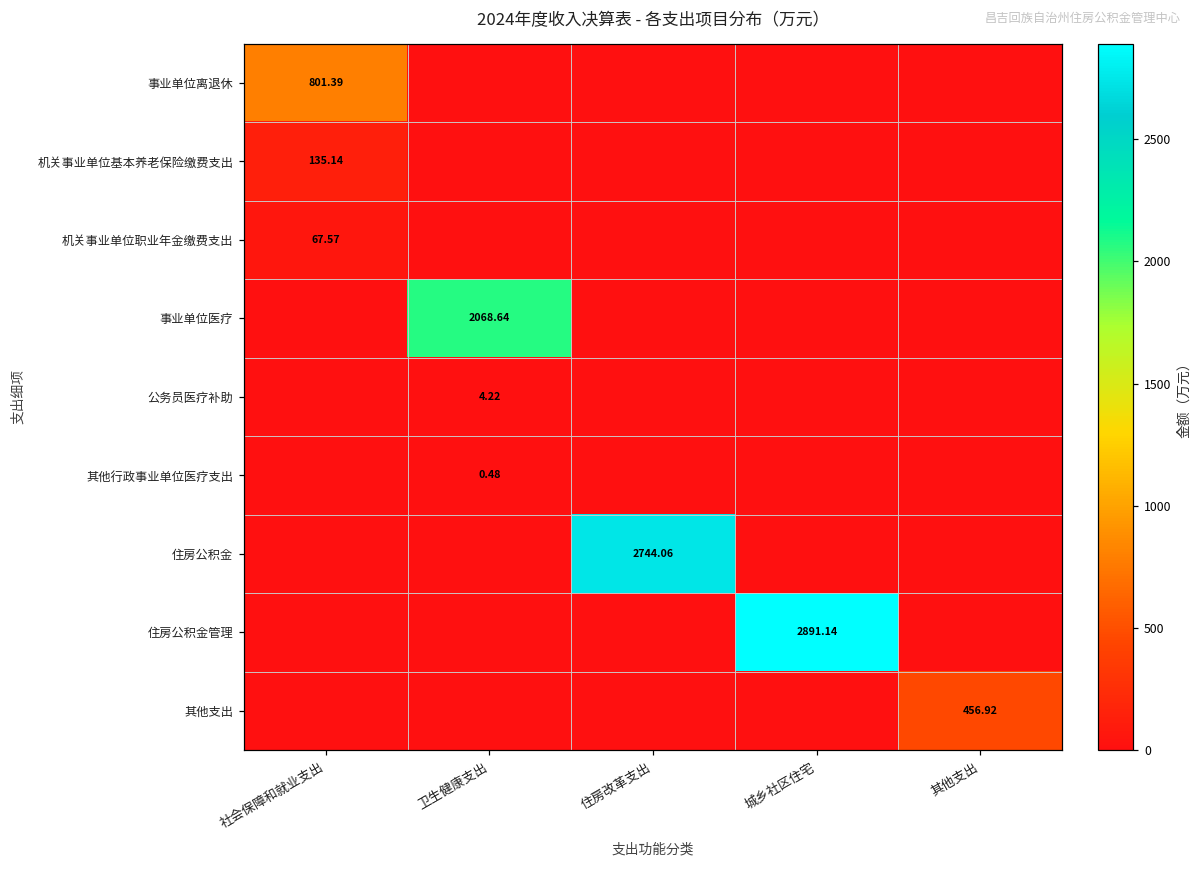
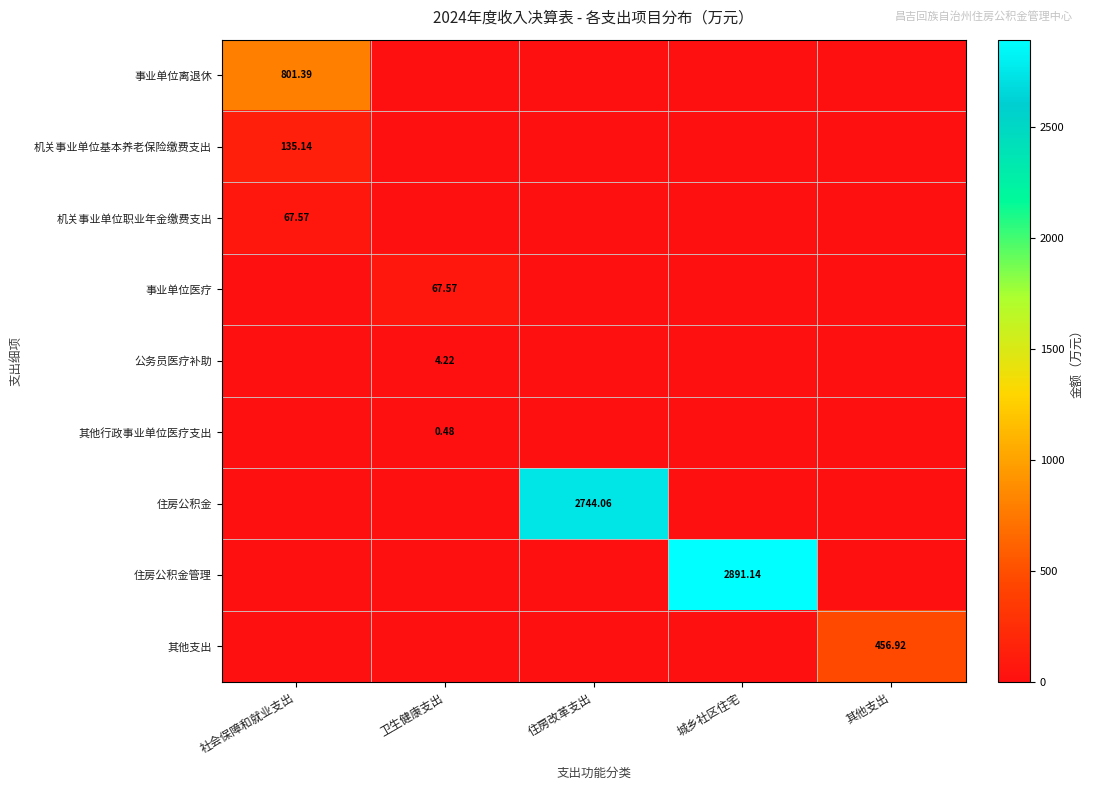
事业单位医疗, 卫生健康支出: 2068.64 -> 67.57
